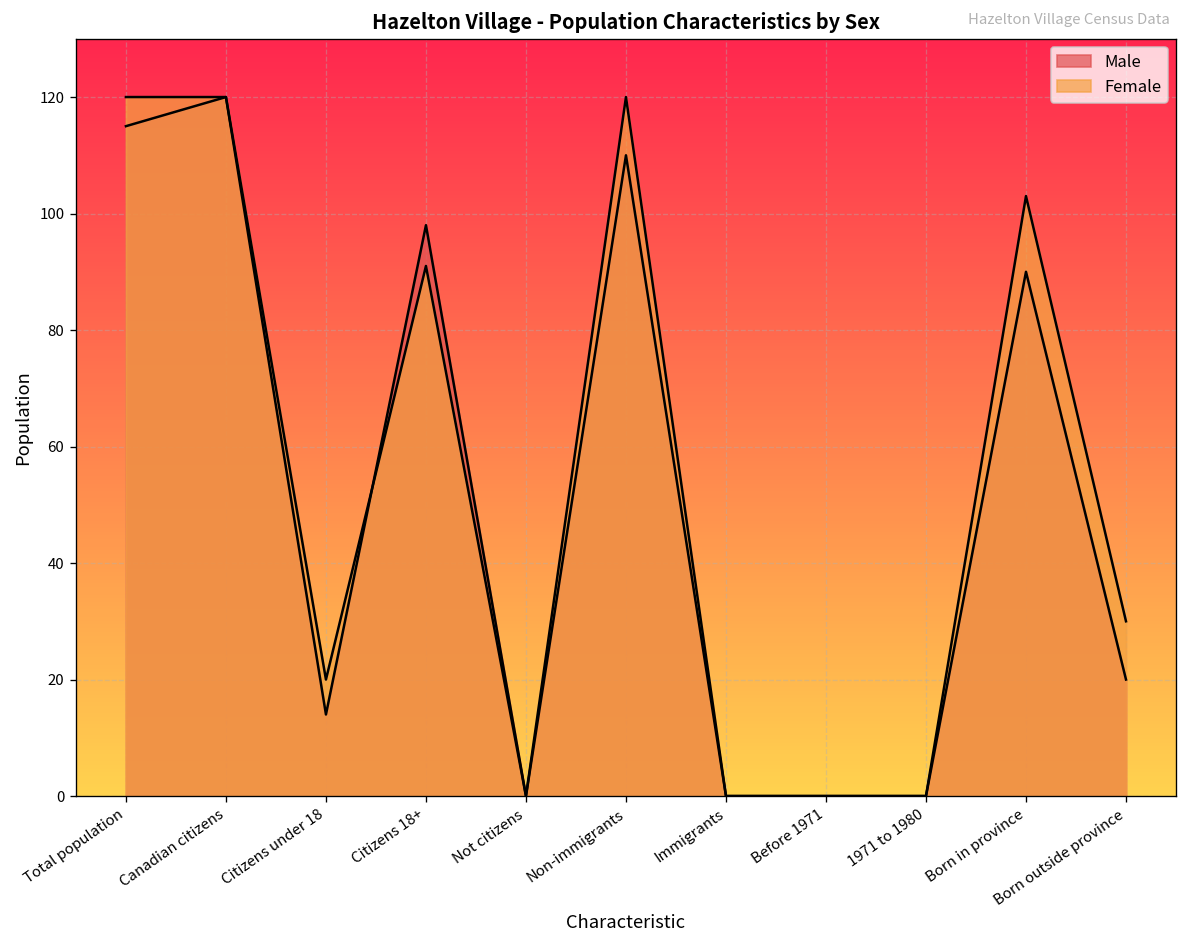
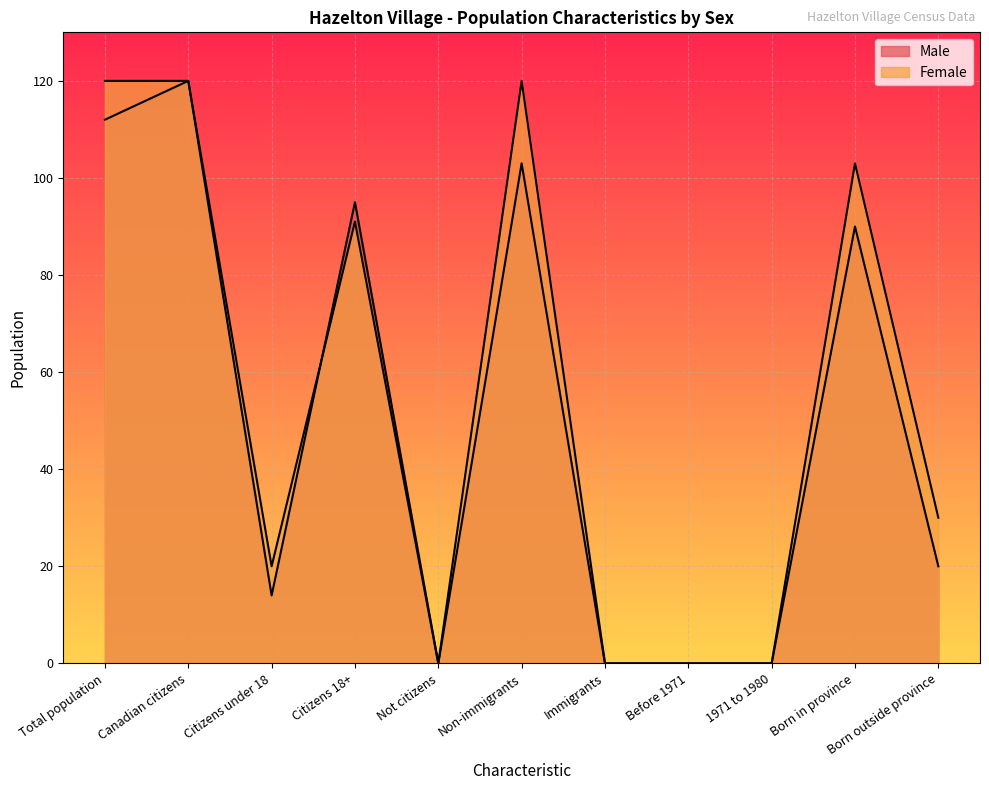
Male, Total population: 115 -> 112
Male, Citizens 18+: 98 -> 95
Male, Non-immigrants: 110 -> 103
